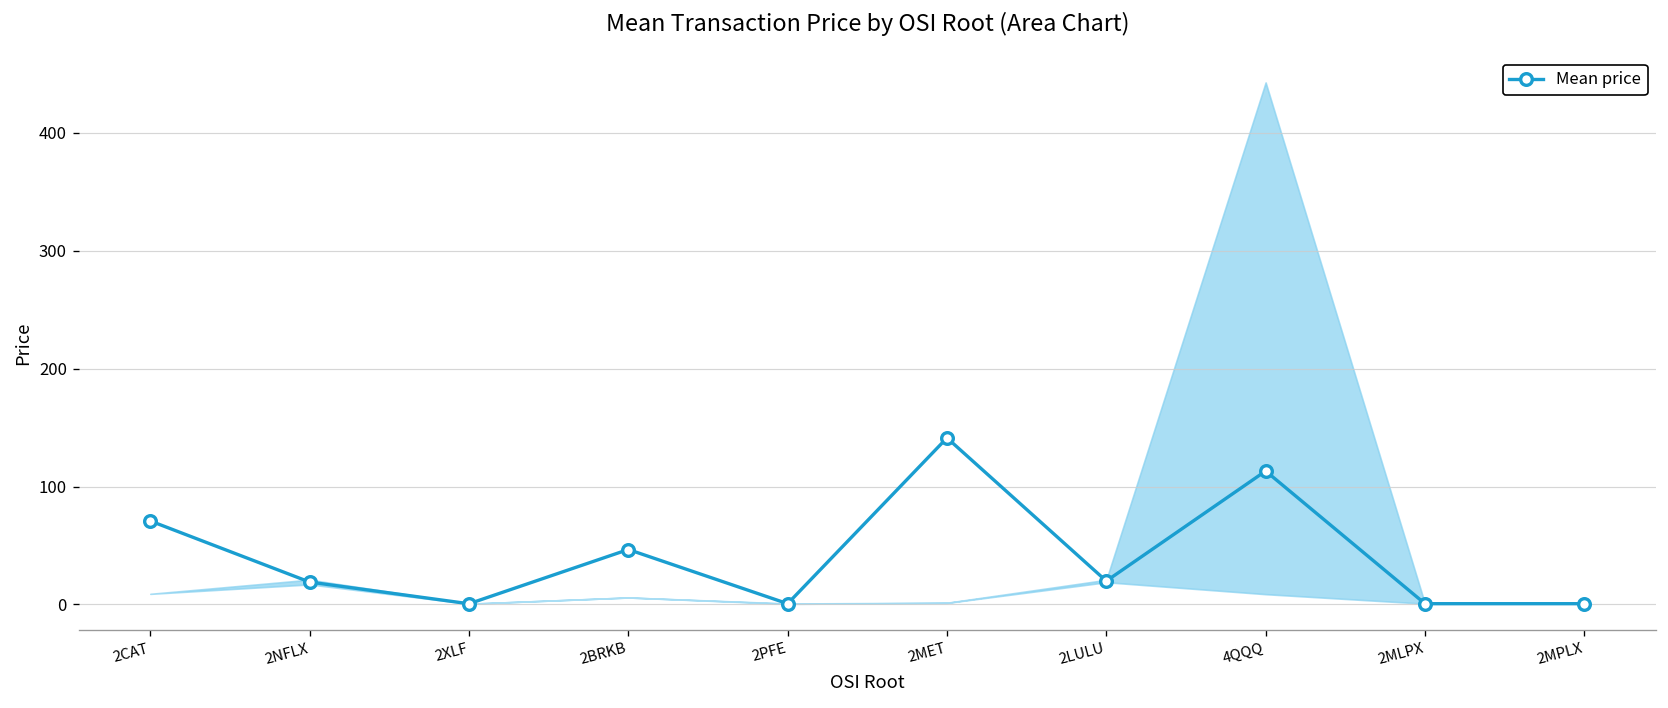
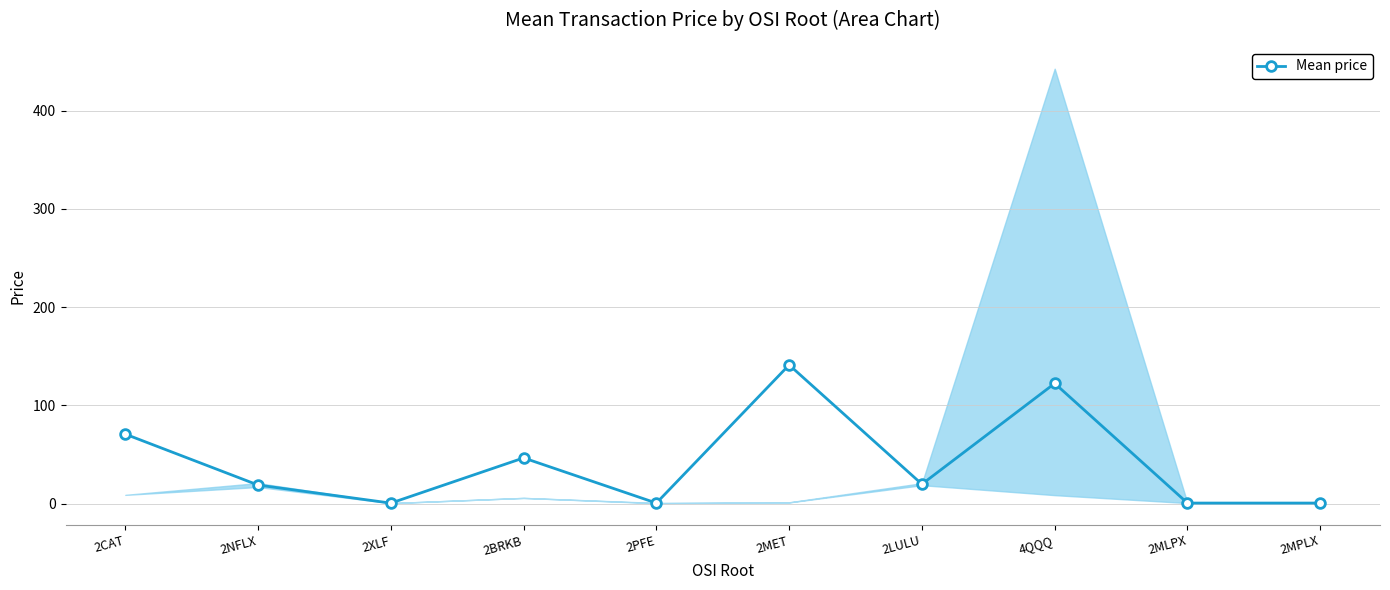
Mean price, 4QQQ: 110 -> 120
